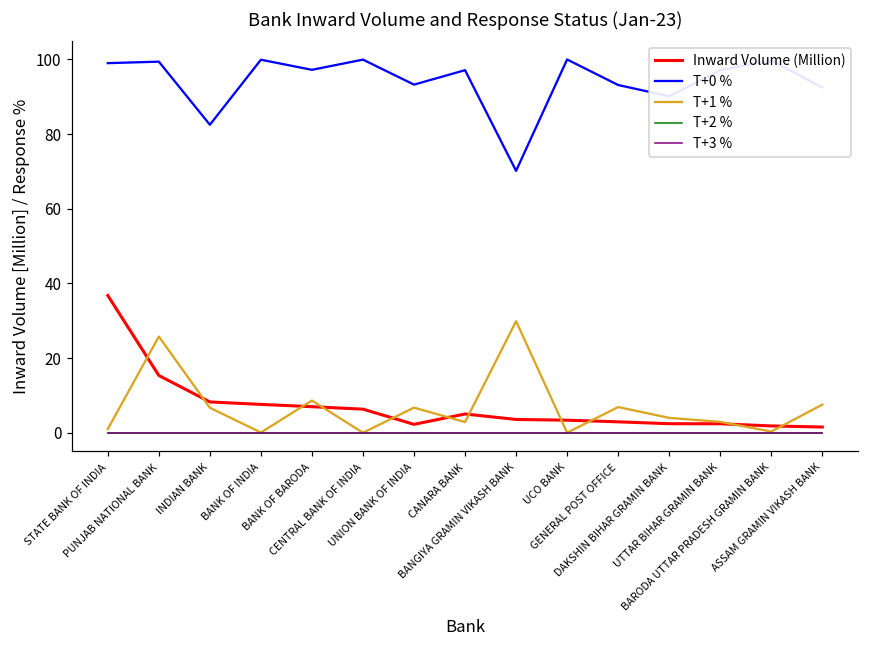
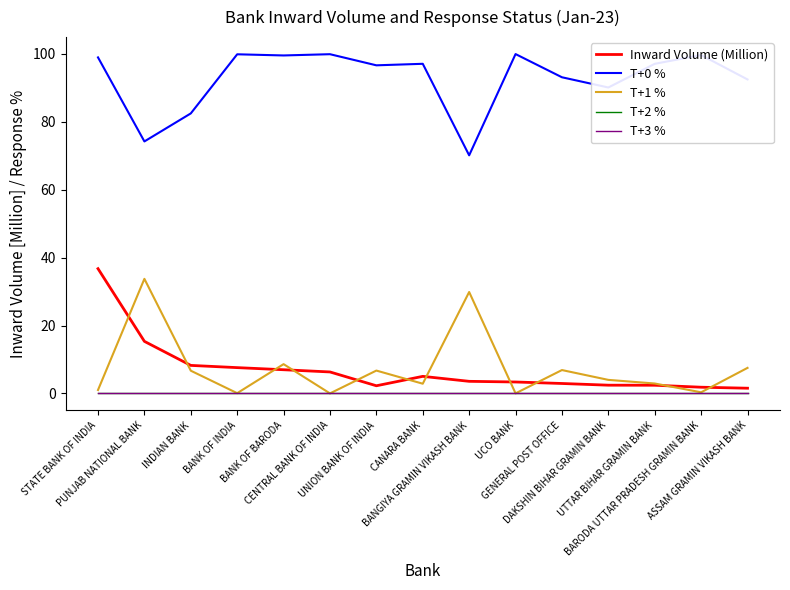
T+0 %, PUNJAB NATIONAL BANK: 99 -> 74
T+1 %, PUNJAB NATIONAL BANK: 26 -> 34
T+0 %, BANK OF BARODA: 97 -> 100
T+0 %, UNION BANK OF INDIA: 93 -> 97
